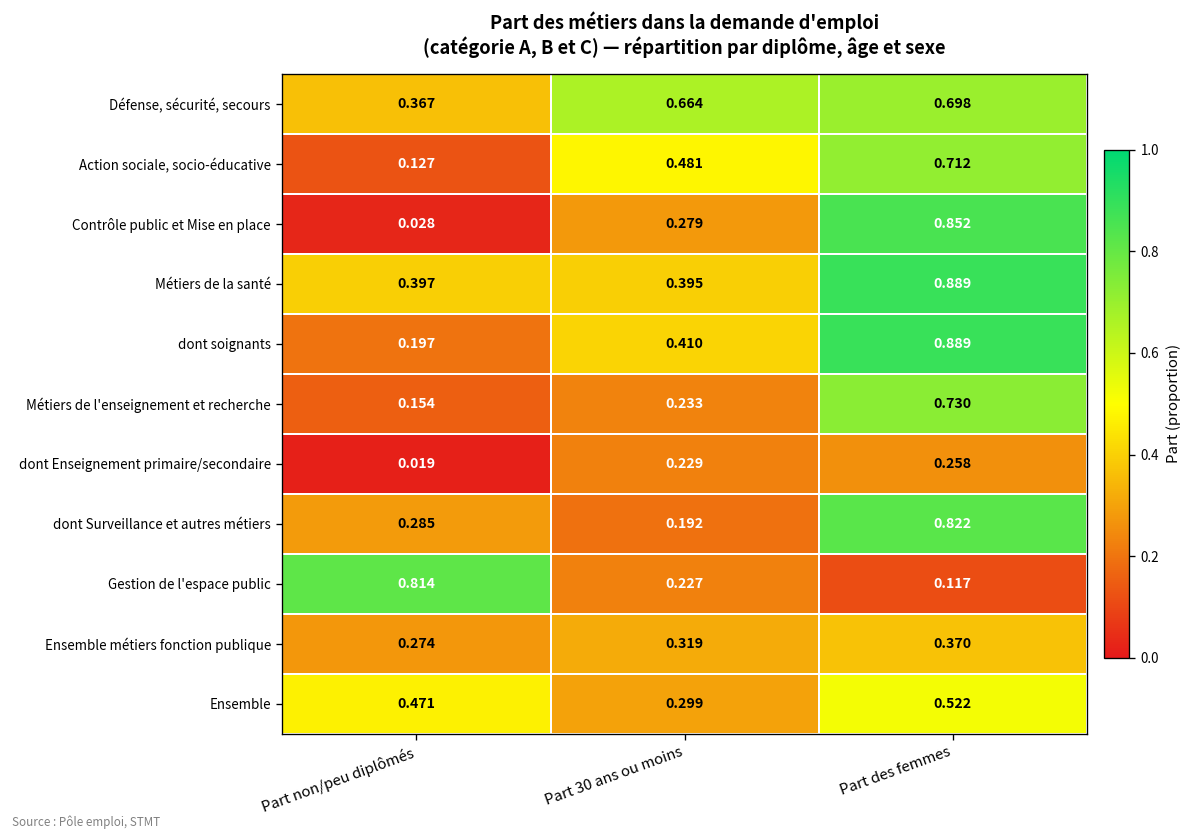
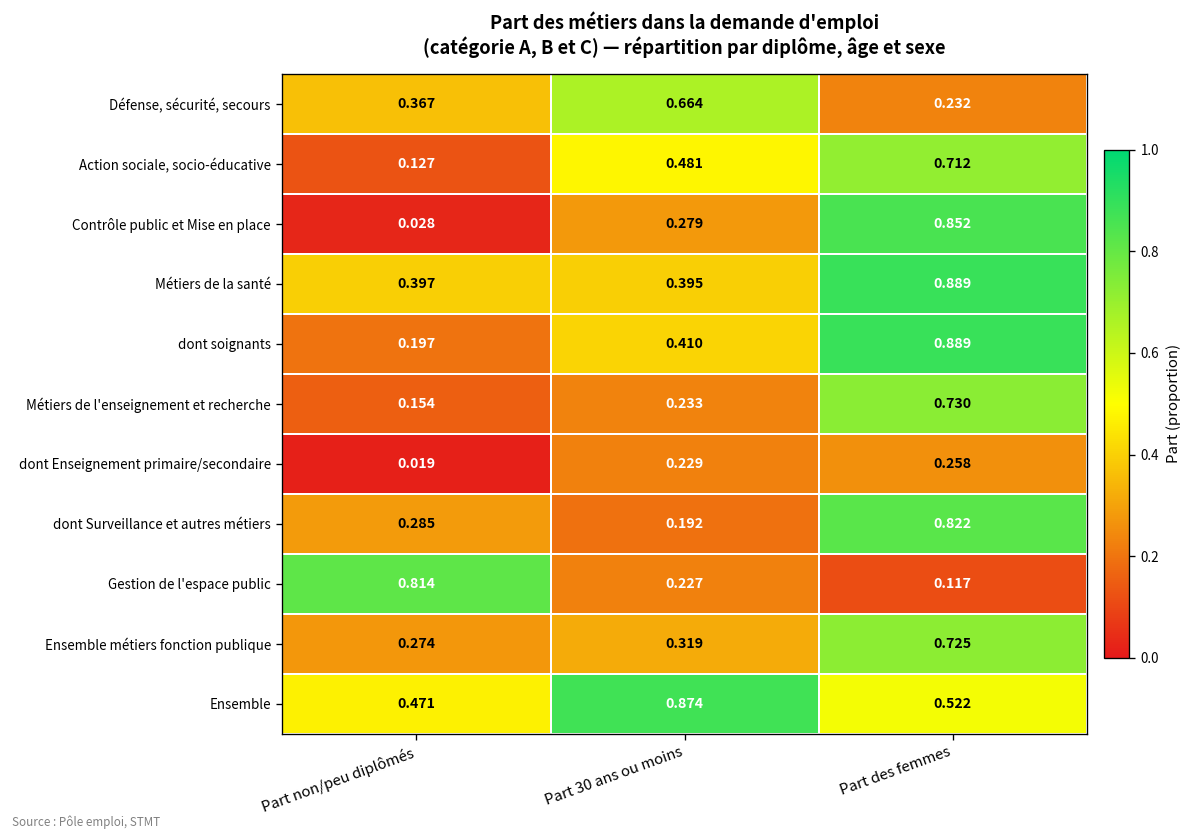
Défense, sécurité, secours, Part des femmes: 0.698 -> 0.232
Ensemble métiers fonction publique, Part des femmes: 0.370 -> 0.725
Ensemble, Part 30 ans ou moins: 0.299 -> 0.874
